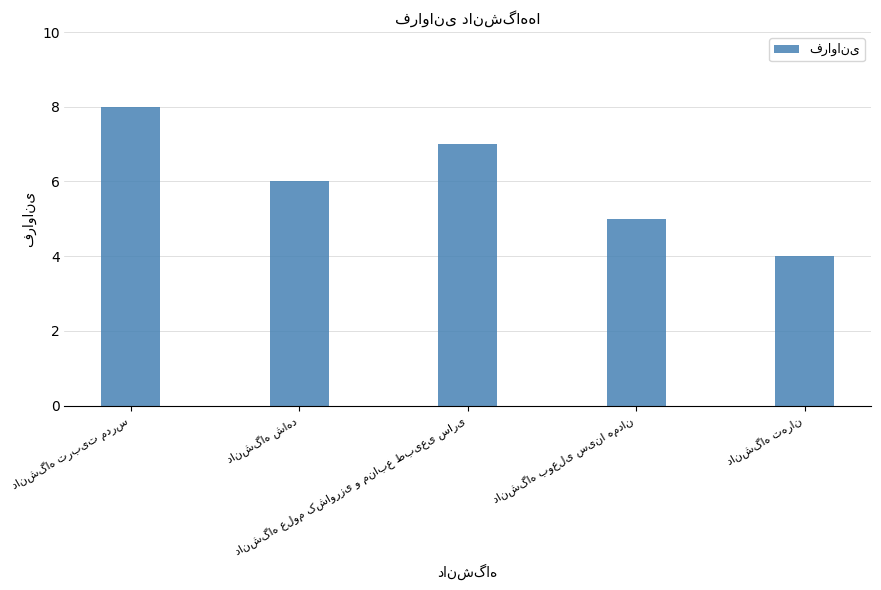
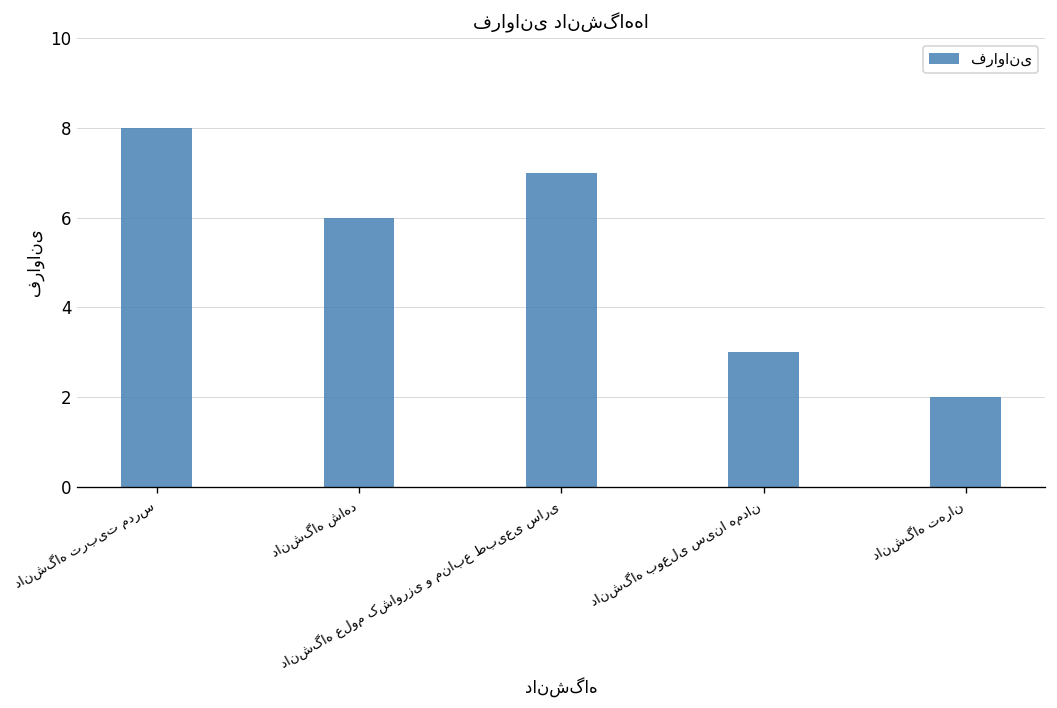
دانشگاه بوعلی سینا همدان: 5 -> 3
دانشگاه تهران: 4 -> 2
